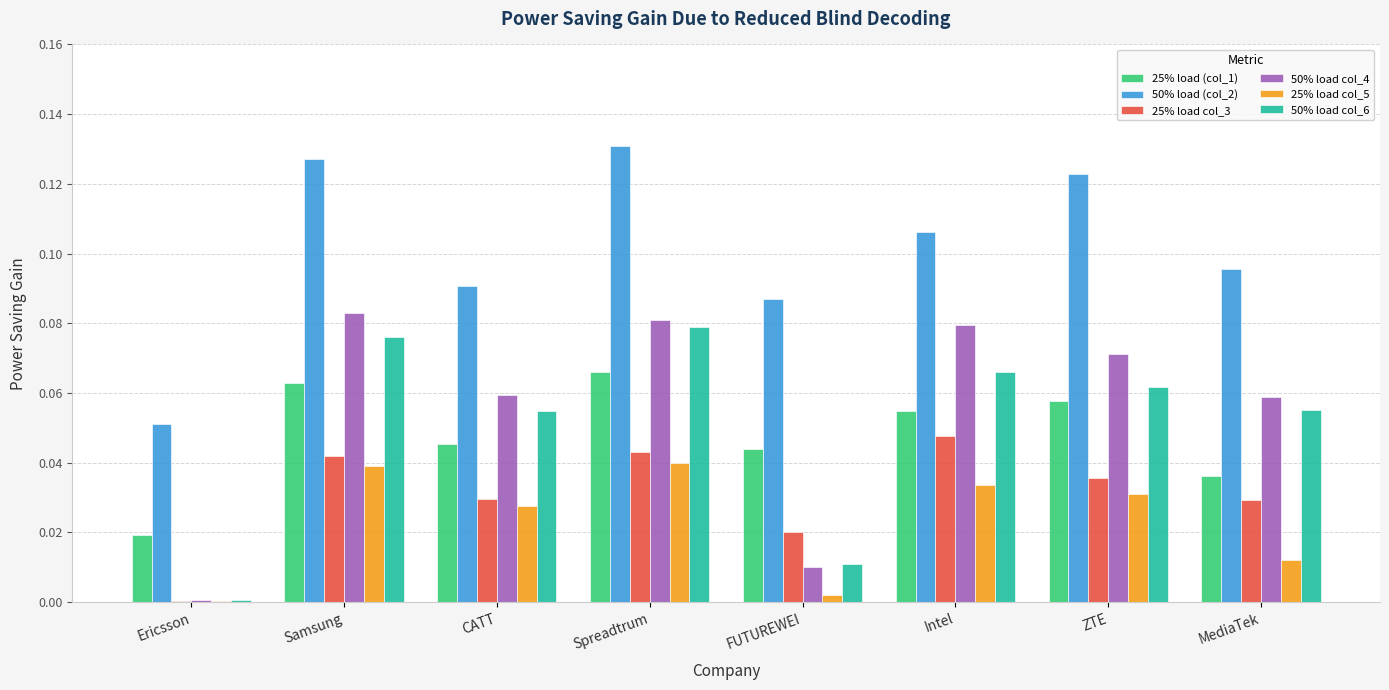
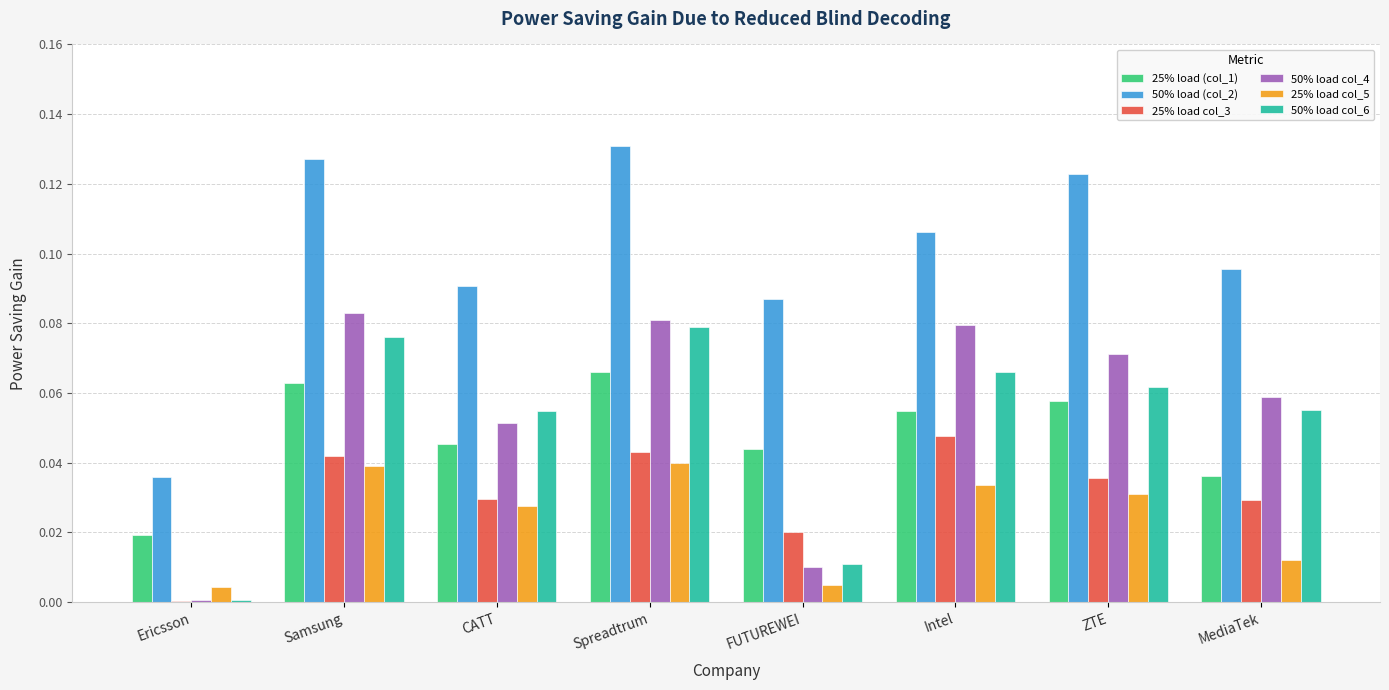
50% load (col_2), Ericsson: 0.051 -> 0.036
25% load col_5, Ericsson: 0.000 -> 0.005
50% load col_4, CATT: 0.059 -> 0.051
25% load col_5, FUTUREWEI: 0.002 -> 0.005
